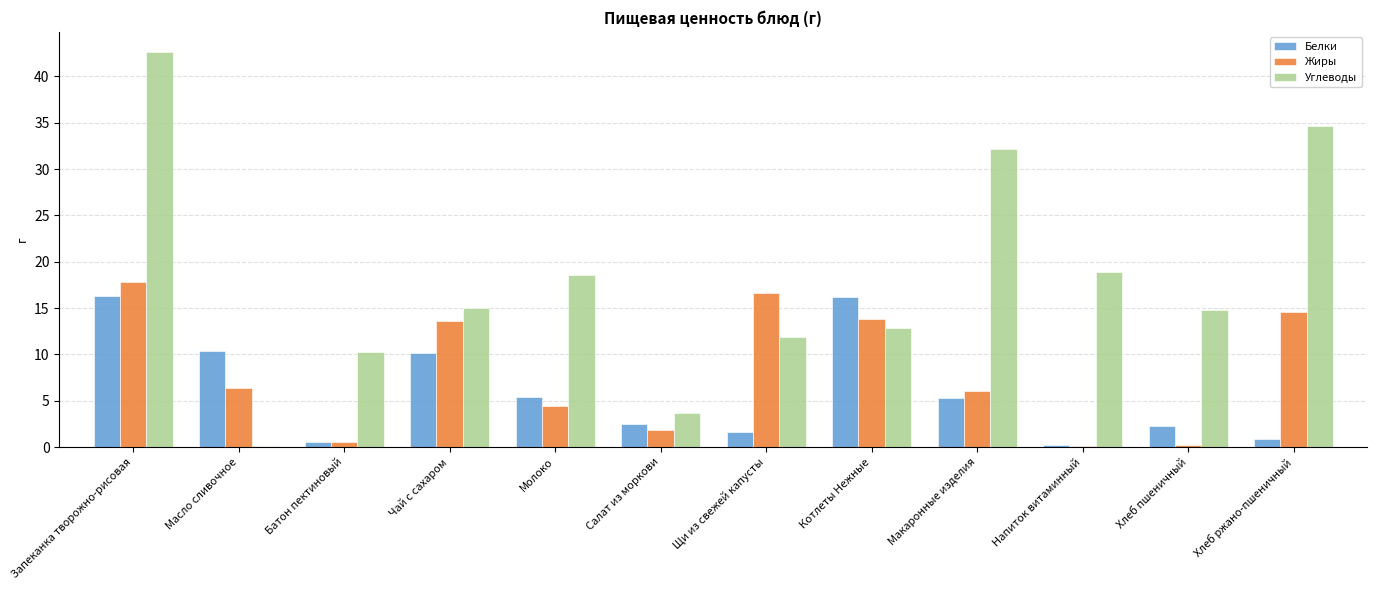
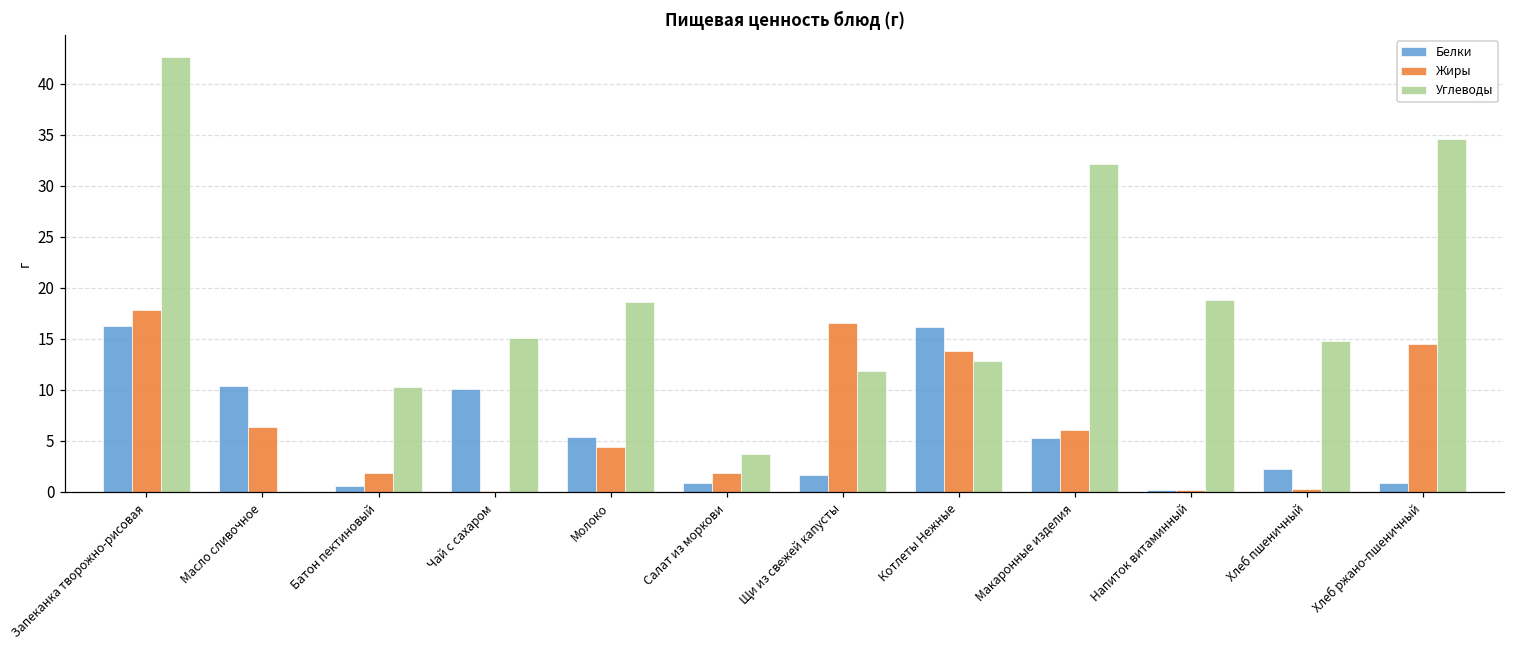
Жиры, Батон пектиновый: 1 -> 2
Жиры, Чай с сахаром: 14 -> 0
Белки, Салат из моркови: 3 -> 1
